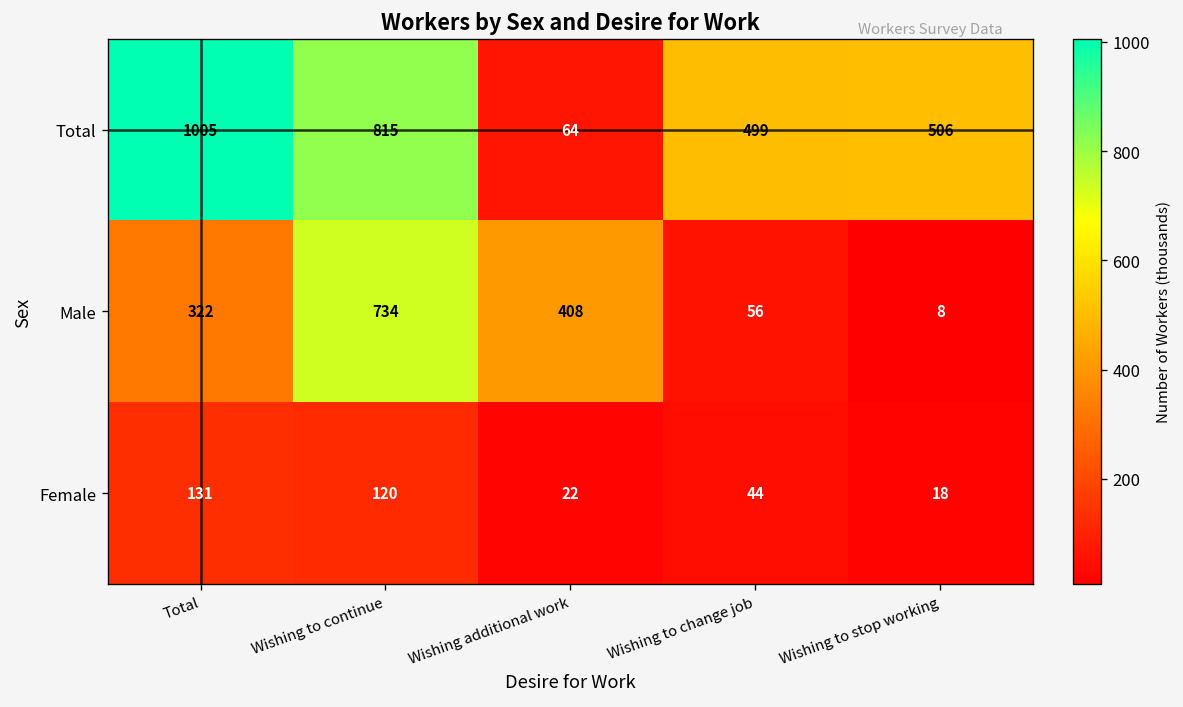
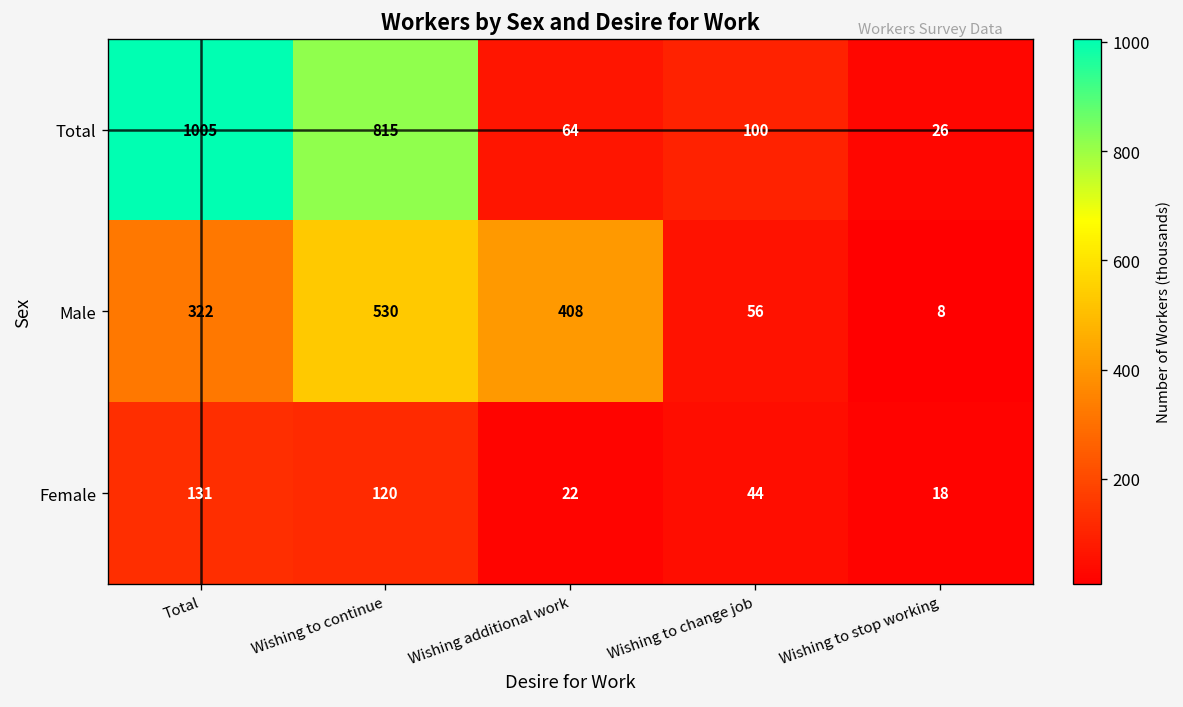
Total, Wishing to change job: 499 -> 100
Total, Wishing to stop working: 506 -> 26
Male, Wishing to continue: 734 -> 530
